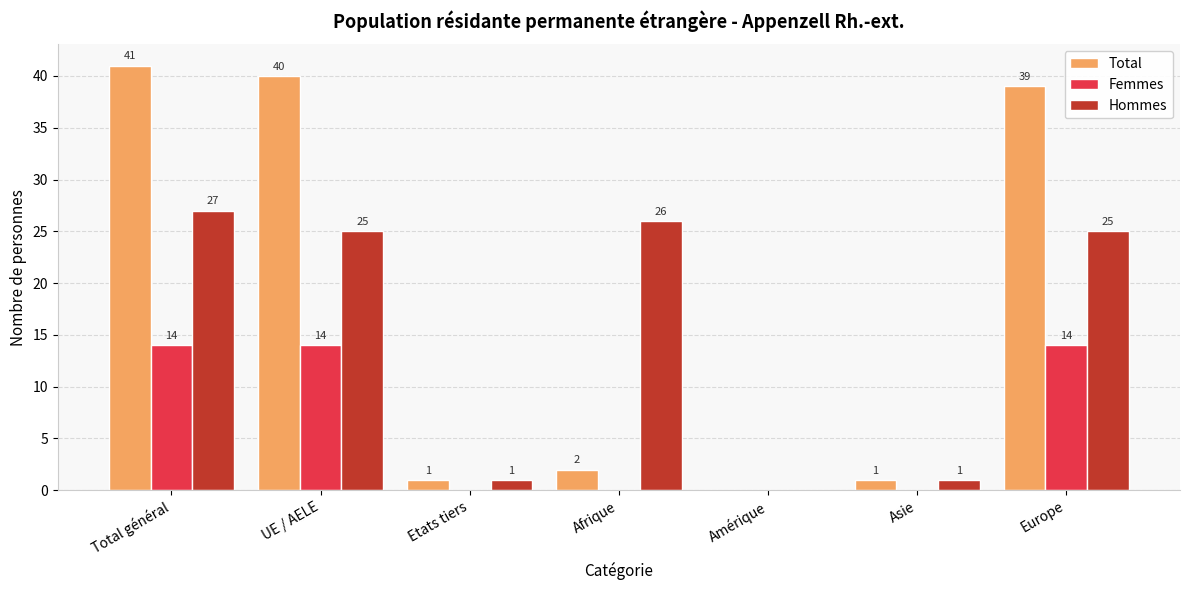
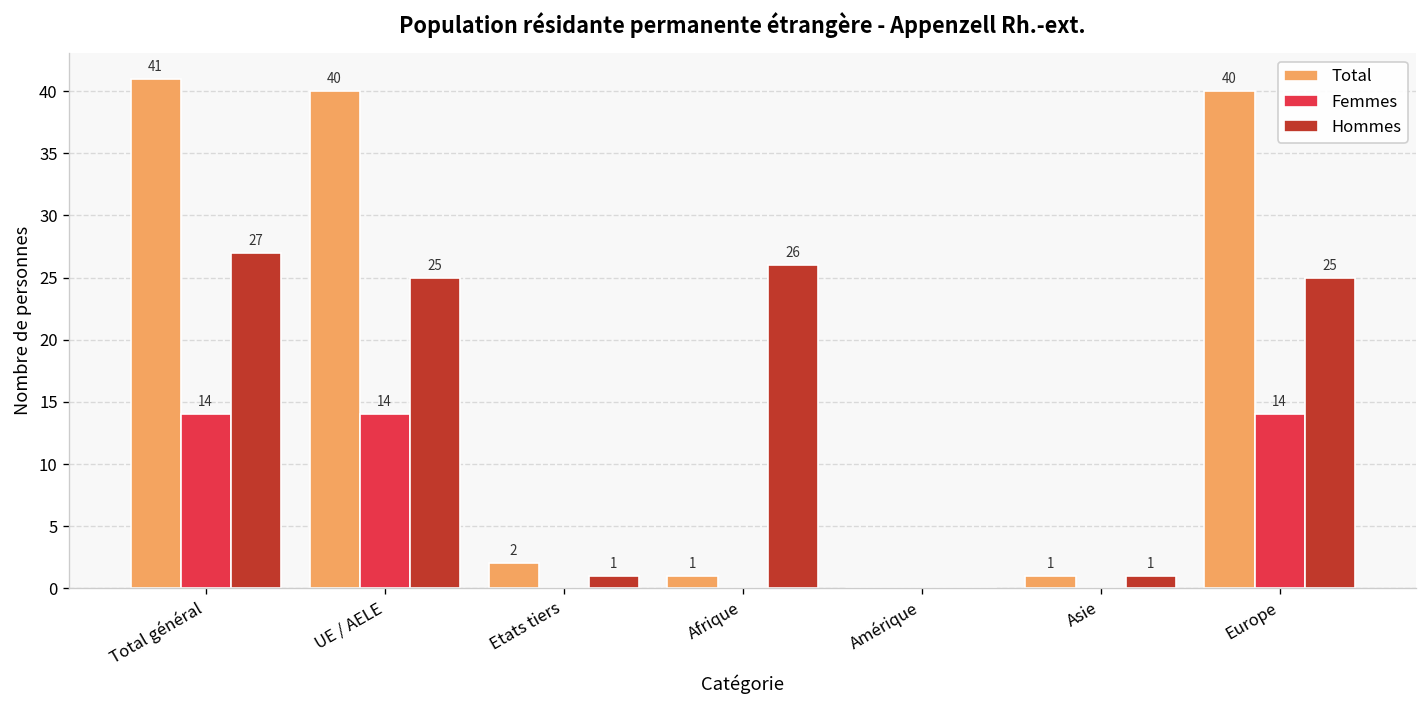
Total, Etats tiers: 1 -> 2
Total, Afrique: 2 -> 1
Total, Europe: 39 -> 40
